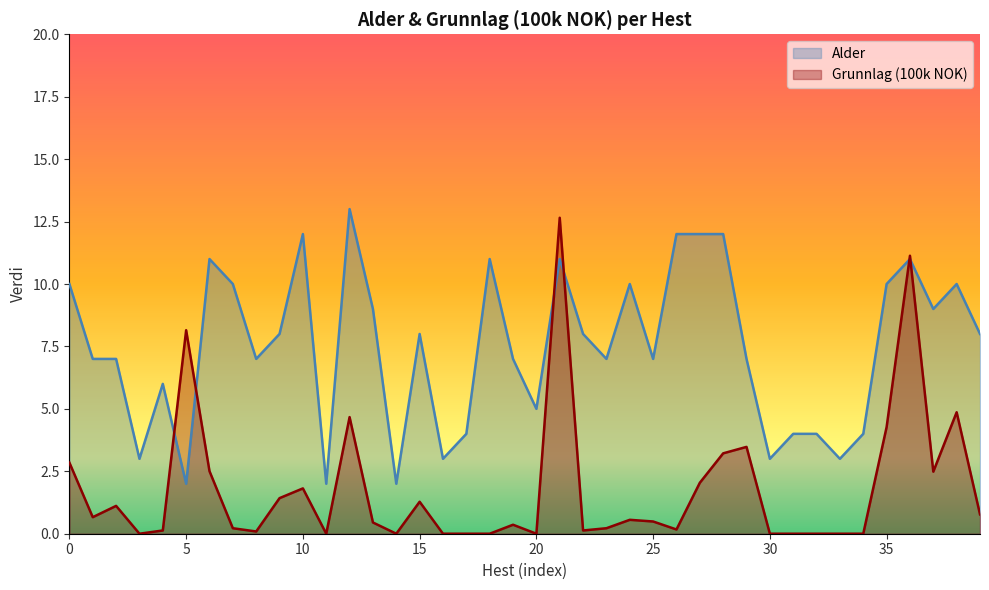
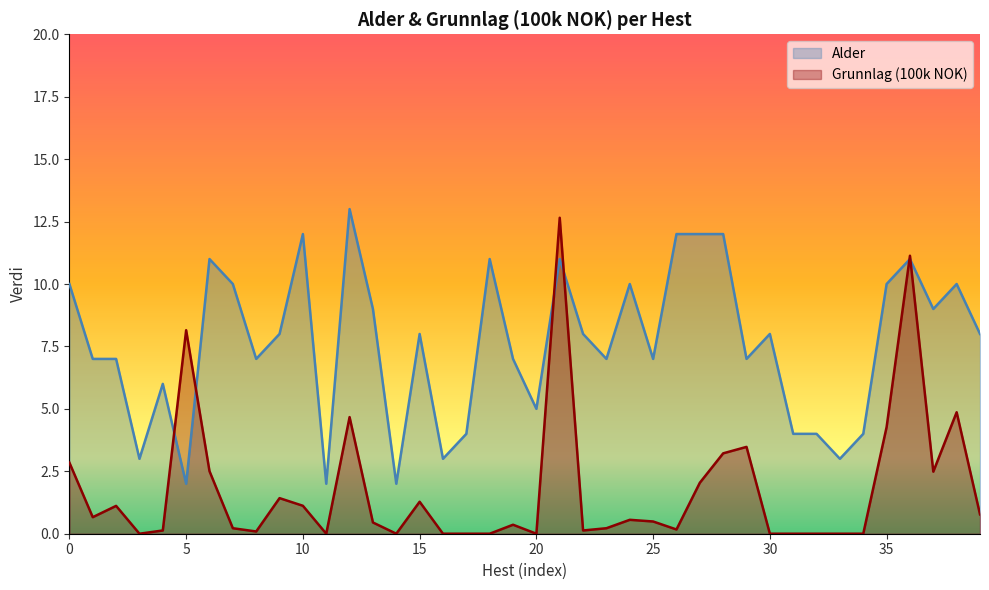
Grunnlag (100k NOK), 10: 1.8 -> 1.1
Alder, 30: 3 -> 8
